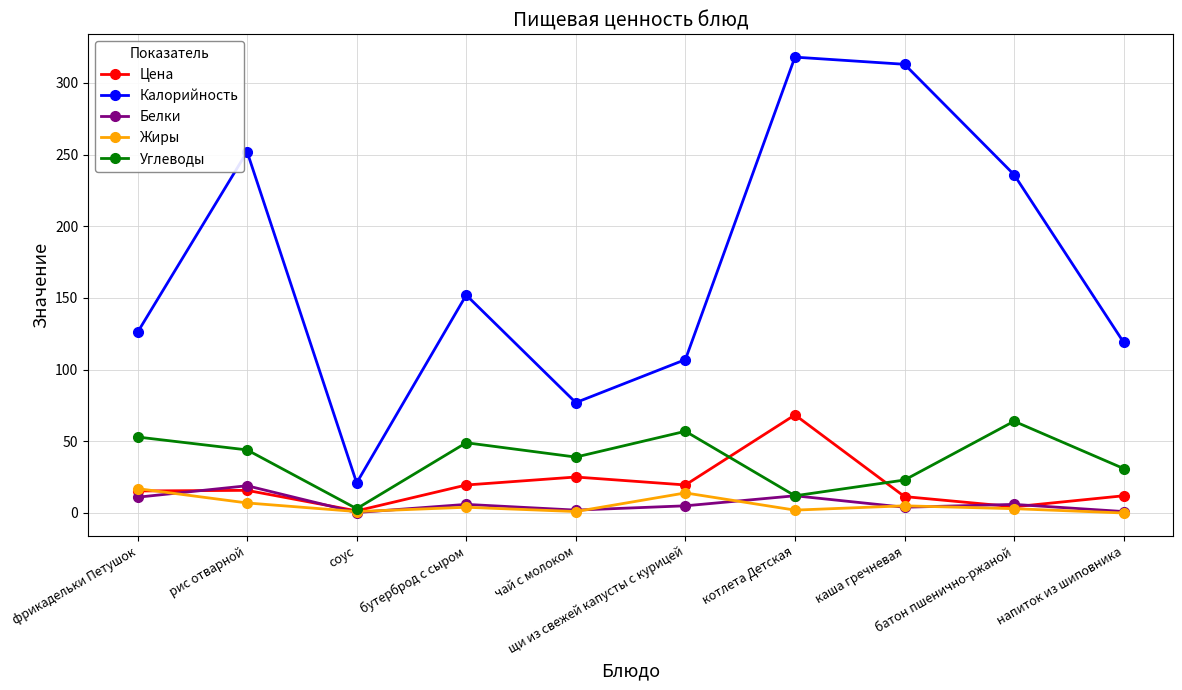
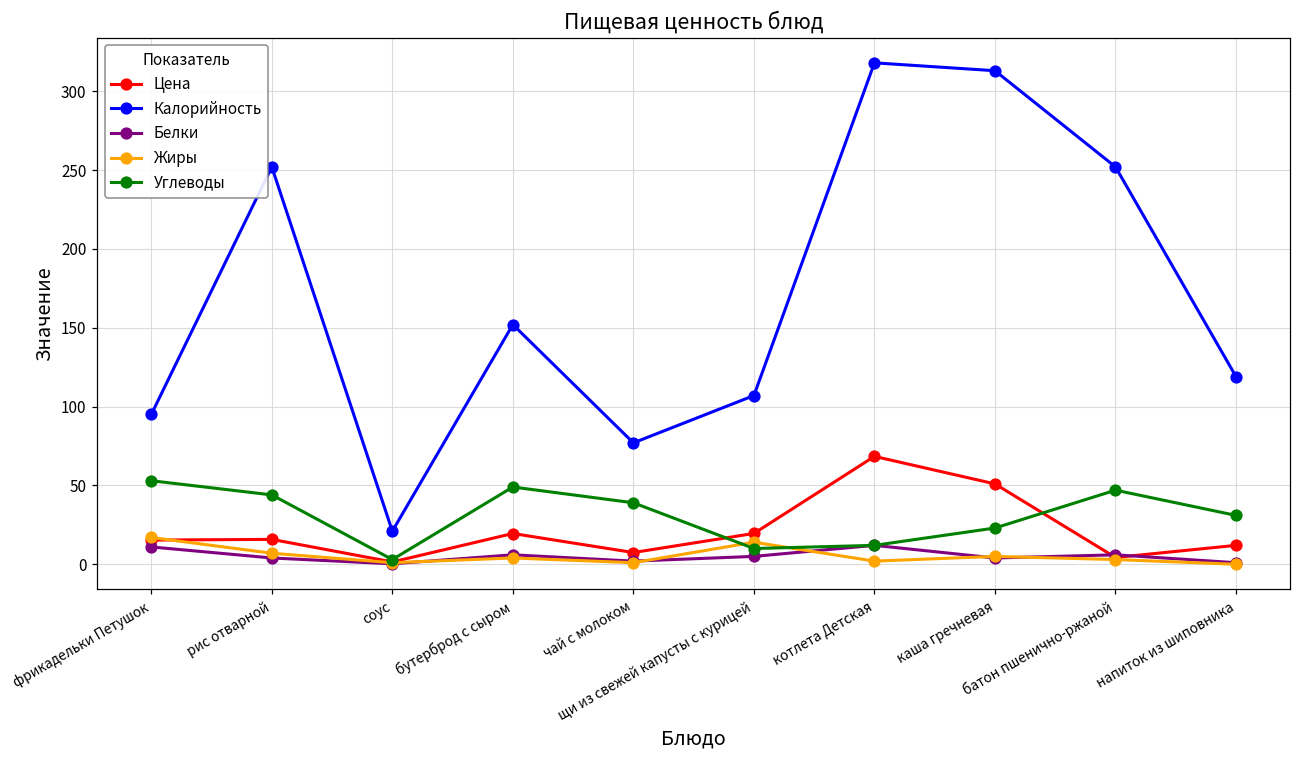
Калорийность, фрикадельки Петушок: 126 -> 95
Белки, рис отварной: 19 -> 4
Цена, чай с молоком: 25 -> 7
Углеводы, щи из свежей капусты с курицей: 57 -> 10
Цена, каша гречневая: 11 -> 51
Калорийность, батон пшенично-ржаной: 236 -> 252
Углеводы, батон пшенично-ржаной: 64 -> 47
